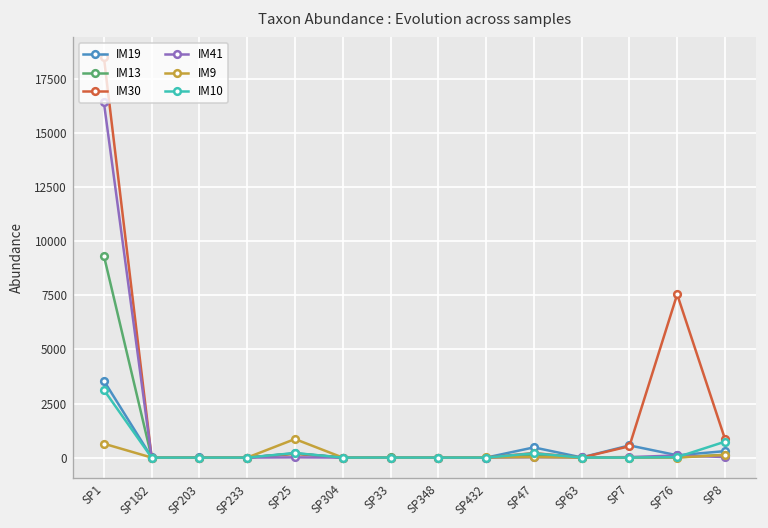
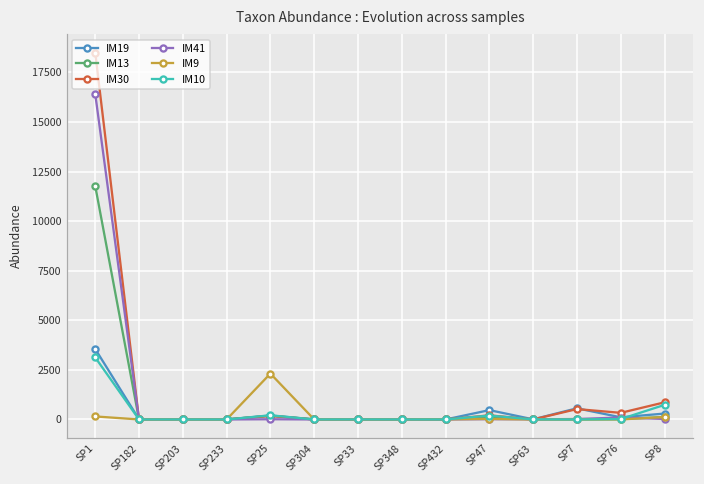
IM13, SP1: 9300 -> 11800
IM9, SP1: 600 -> 200
IM9, SP25: 900 -> 2300
IM30, SP76: 7500 -> 300
